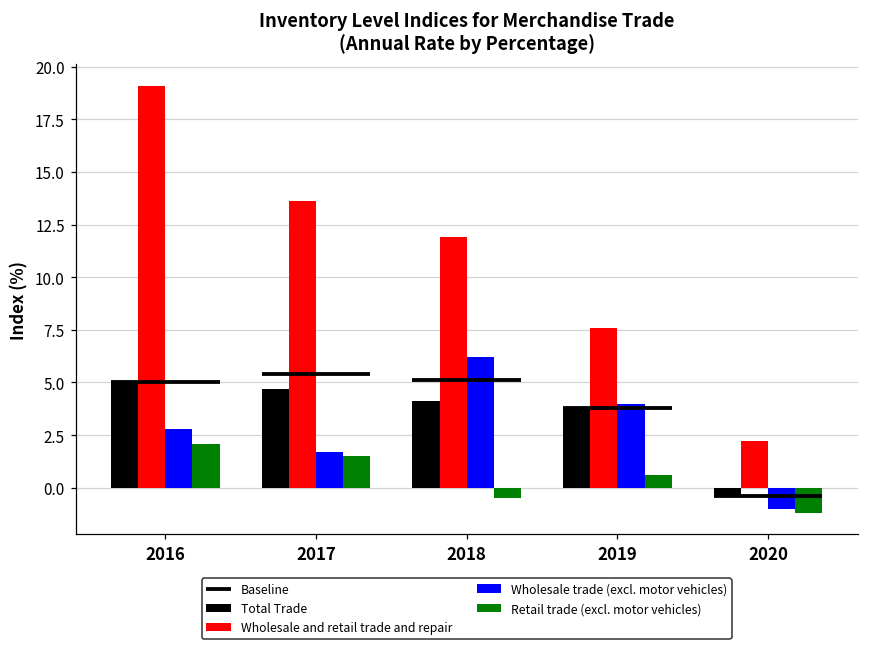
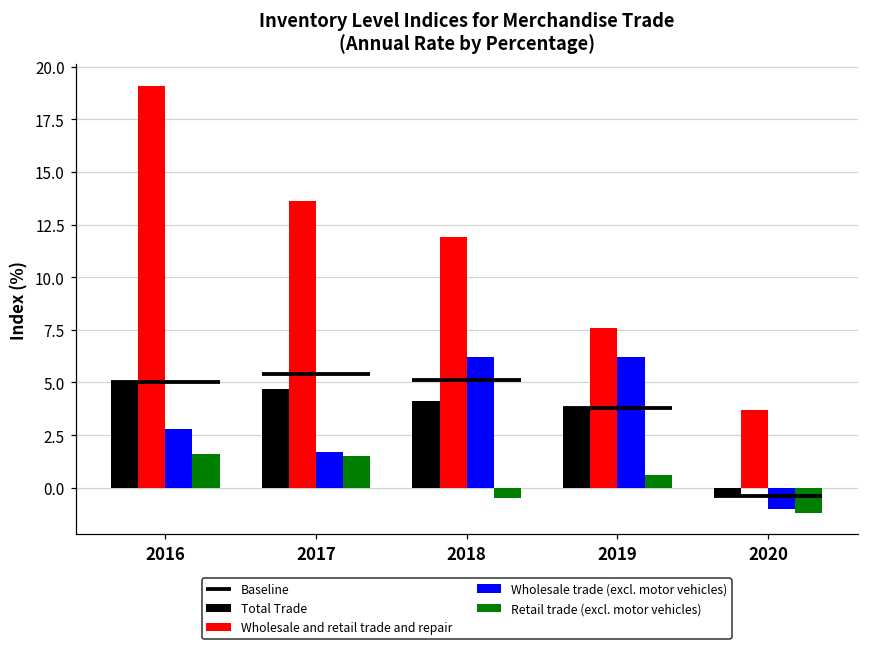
Retail trade (excl. motor vehicles), 2016: 2.1 -> 1.6
Wholesale trade (excl. motor vehicles), 2019: 4.0 -> 6.2
Wholesale and retail trade and repair, 2020: 2.2 -> 3.7
